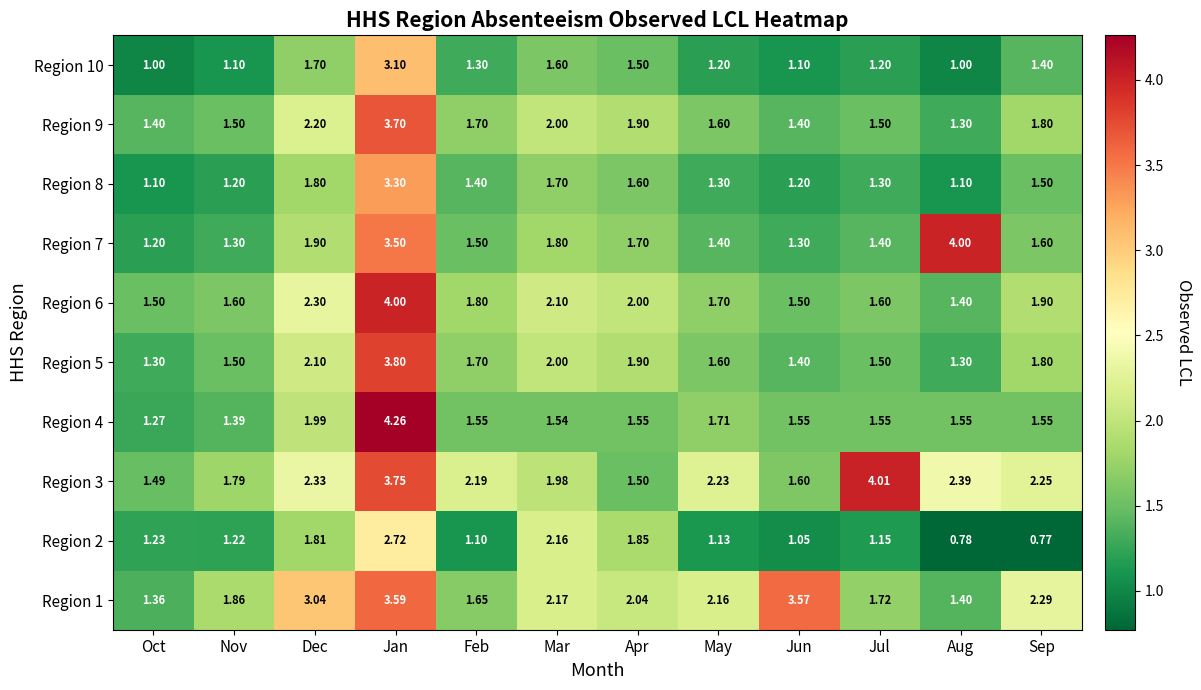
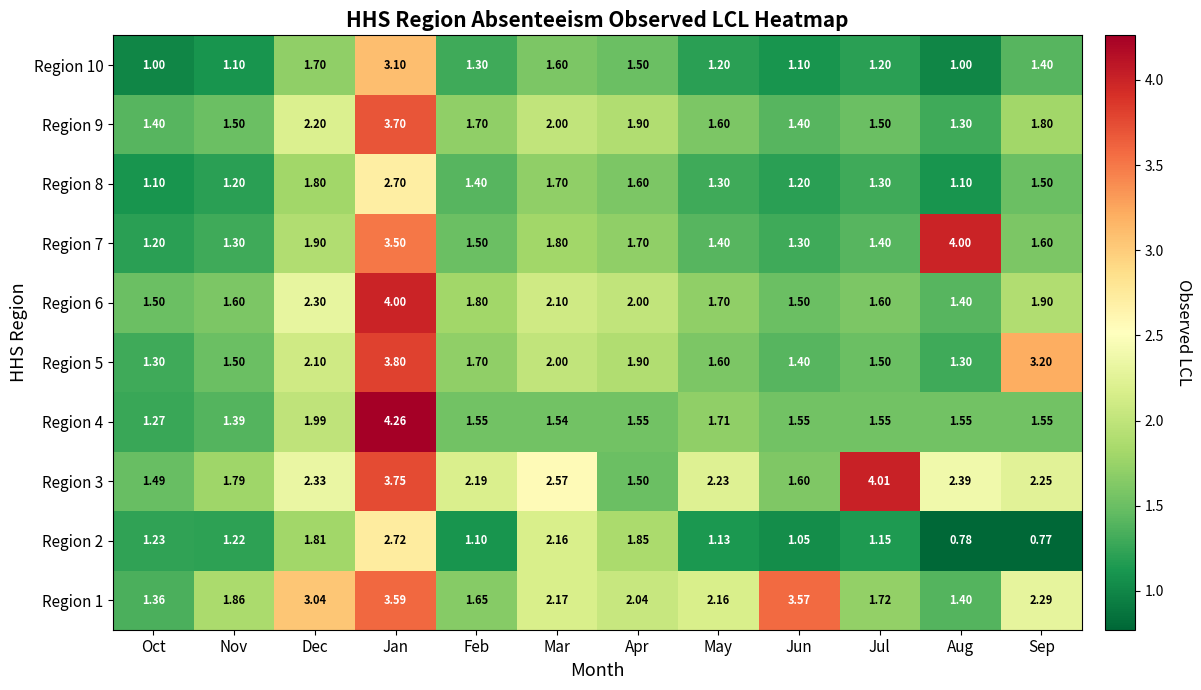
Region 8, Jan: 3.30 -> 2.70
Region 5, Sep: 1.80 -> 3.20
Region 3, Mar: 1.98 -> 2.57
